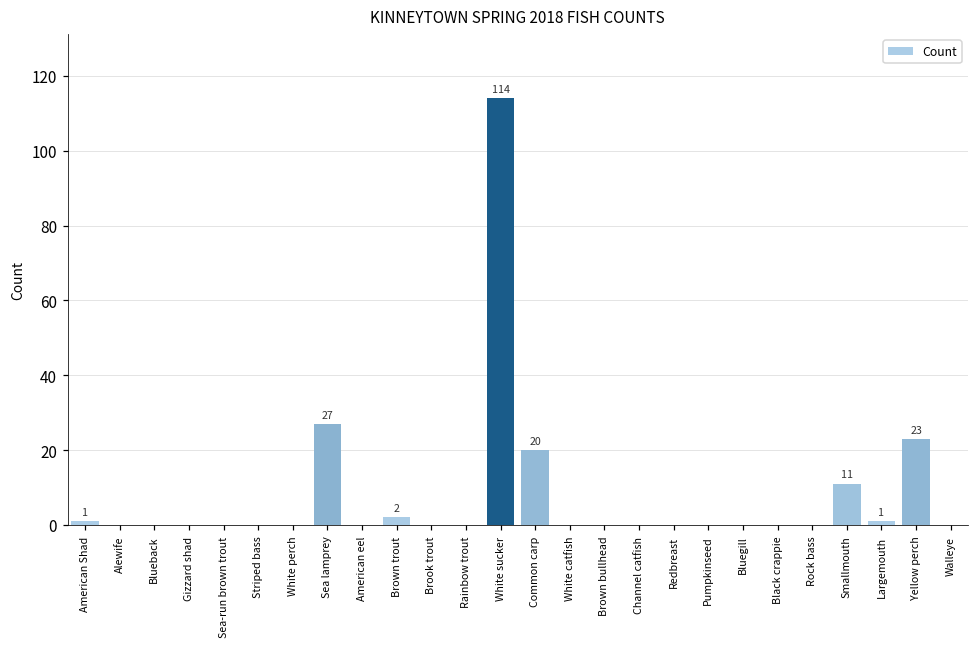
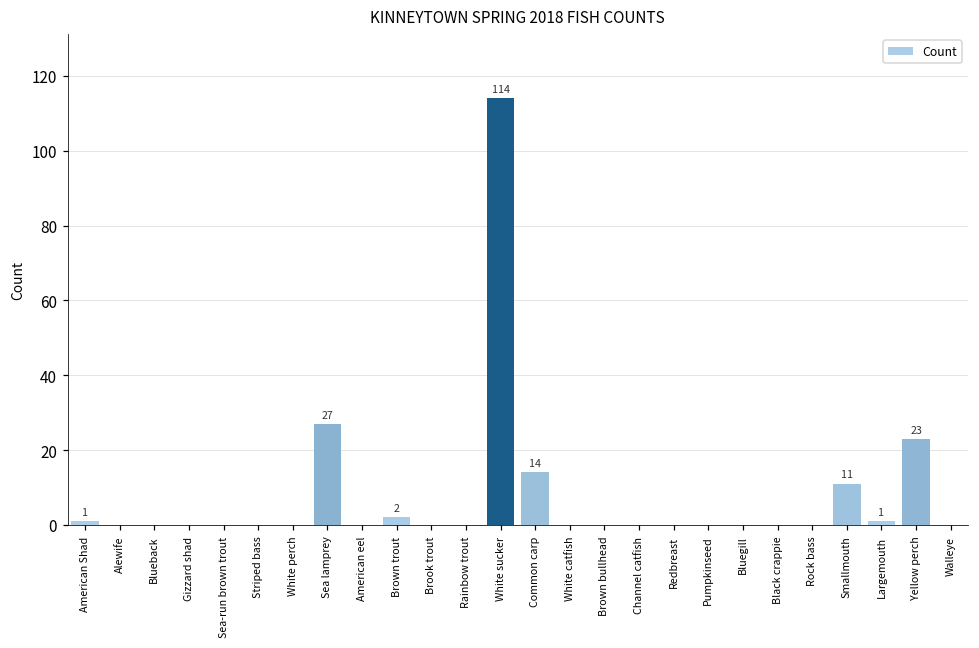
Common carp: 20 -> 14
